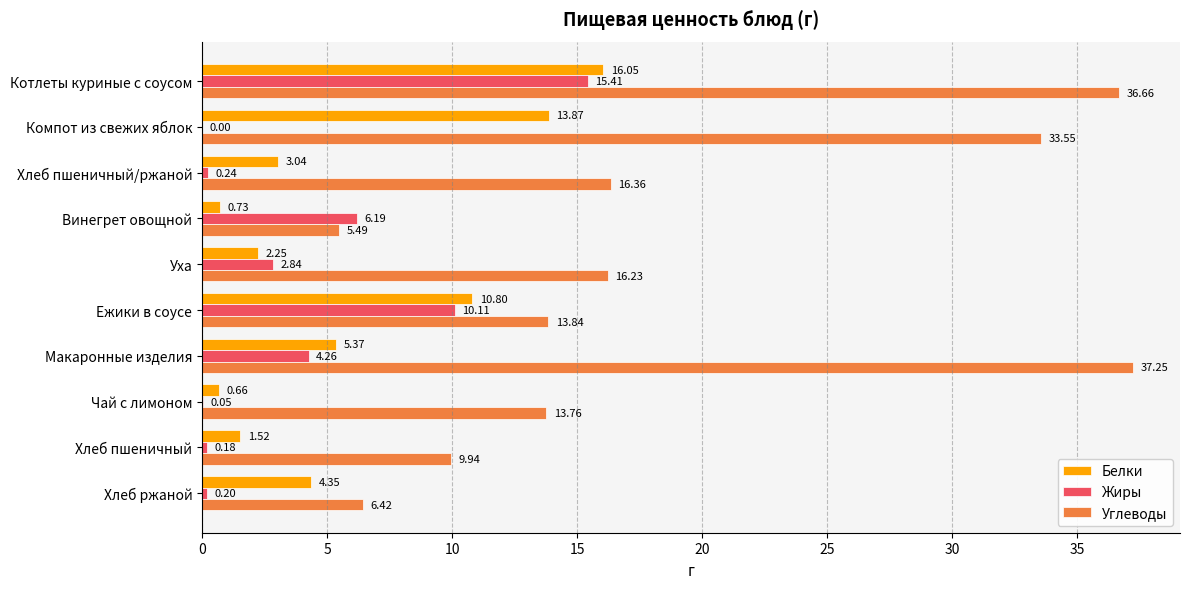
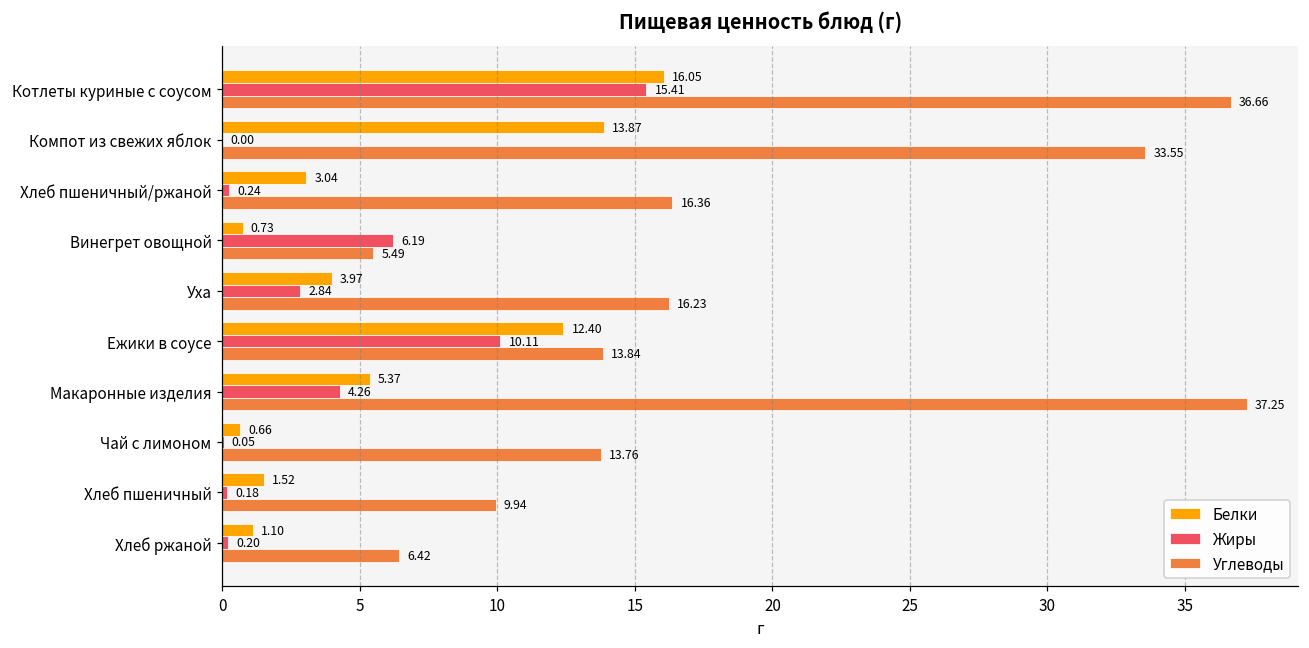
Белки, Уха: 2.25 -> 3.97
Белки, Ежики в соусе: 10.80 -> 12.40
Белки, Хлеб ржаной: 4.35 -> 1.10
